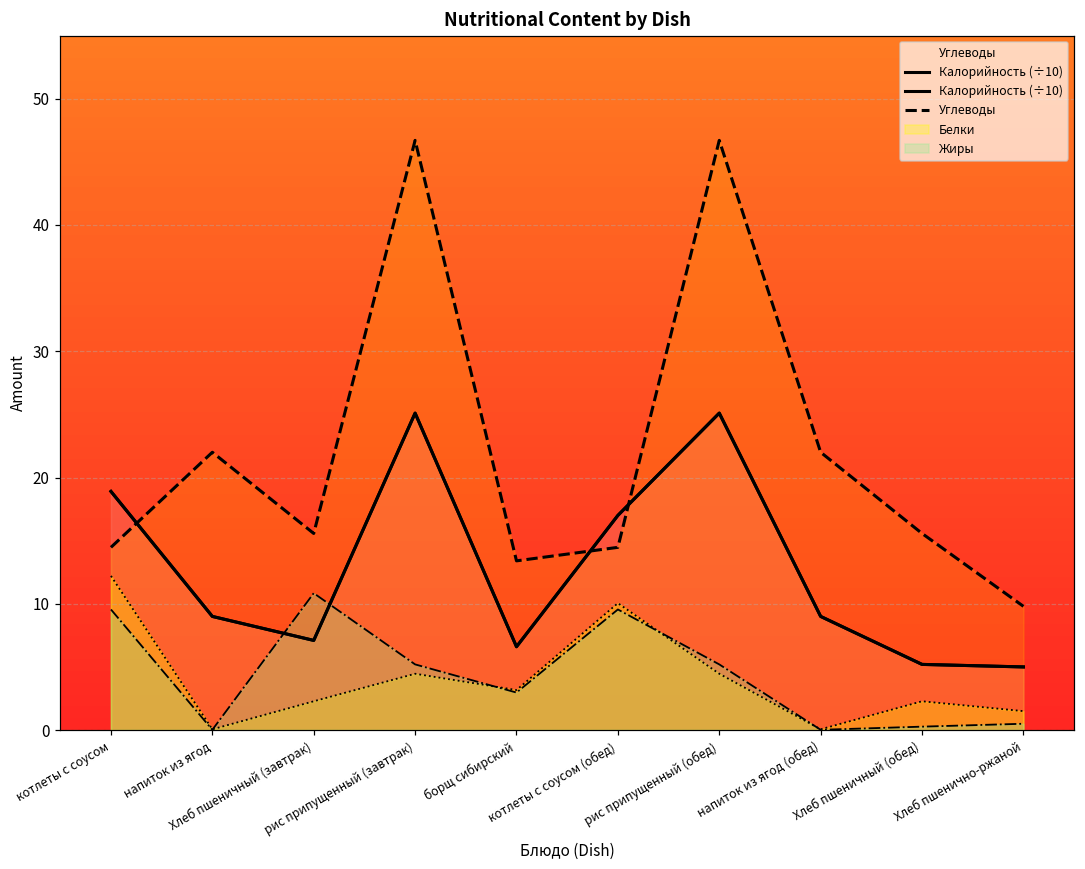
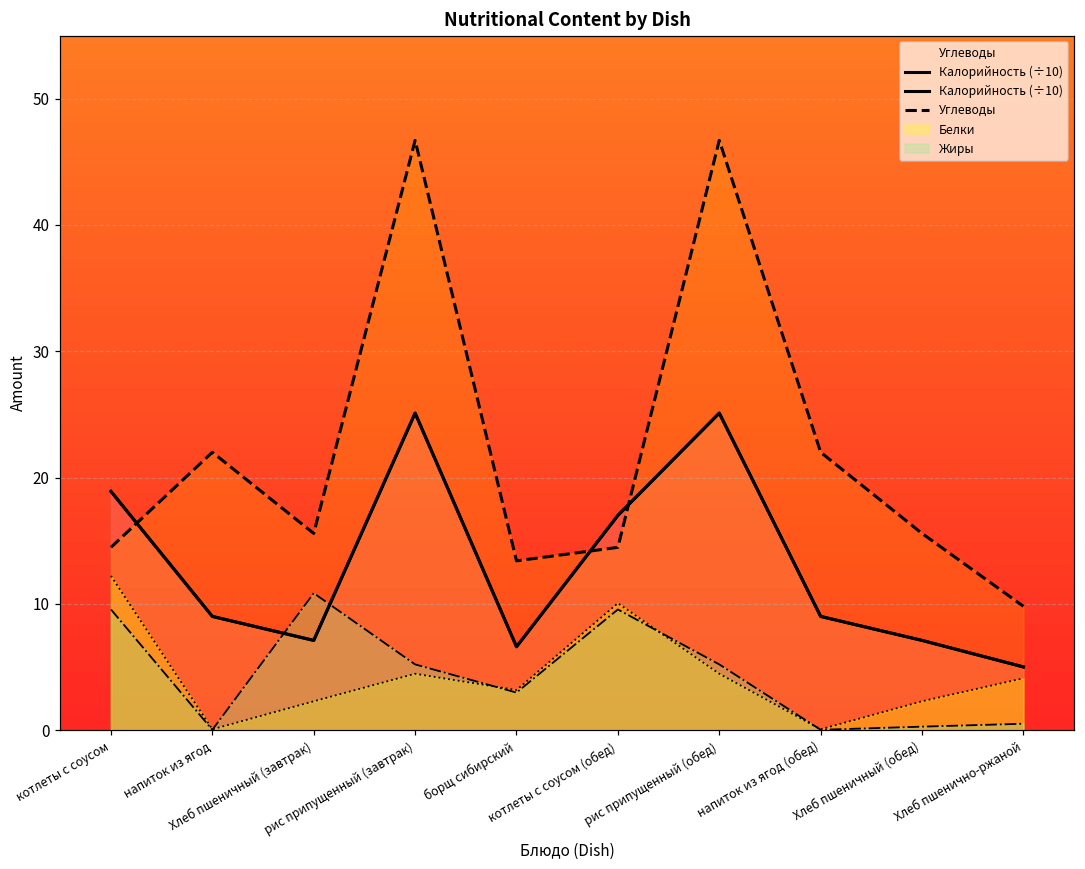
Калорийность (÷10), Хлеб пшеничный (обед): 5.2 -> 7.1
Белки, Хлеб пшенично-ржаной: 1.5 -> 4.1
